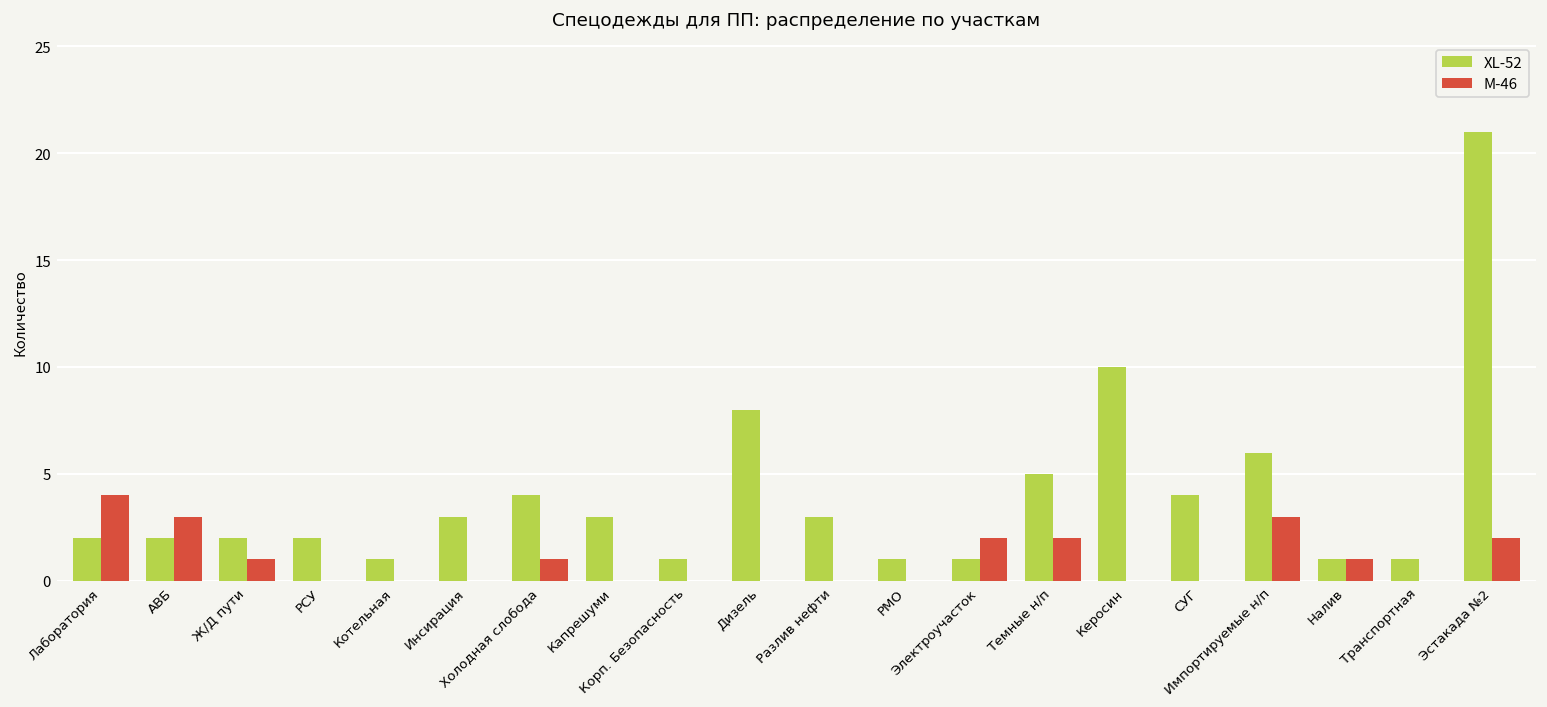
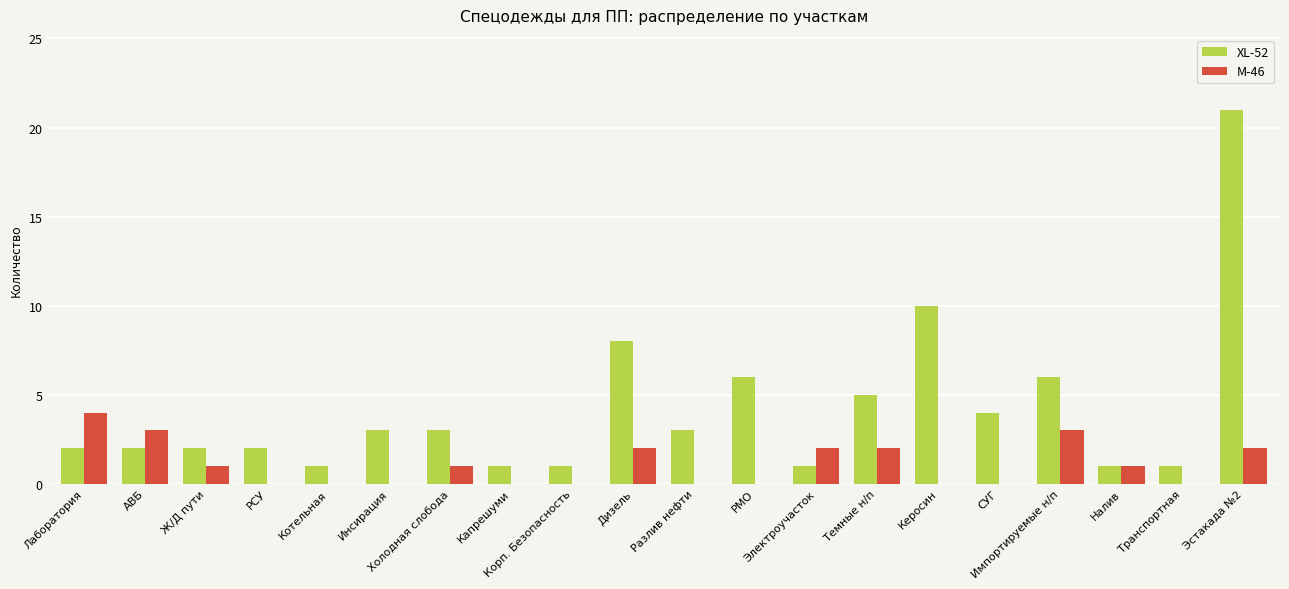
XL-52, Холодная слобода: 4 -> 3
XL-52, Капрешуми: 3 -> 1
M-46, Дизель: 0 -> 2
XL-52, РМО: 1 -> 6
